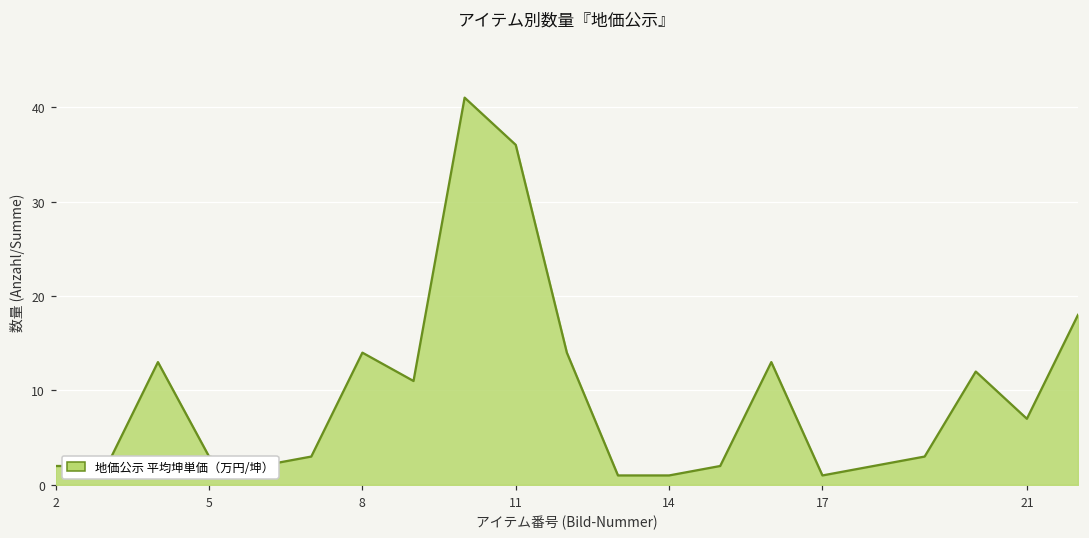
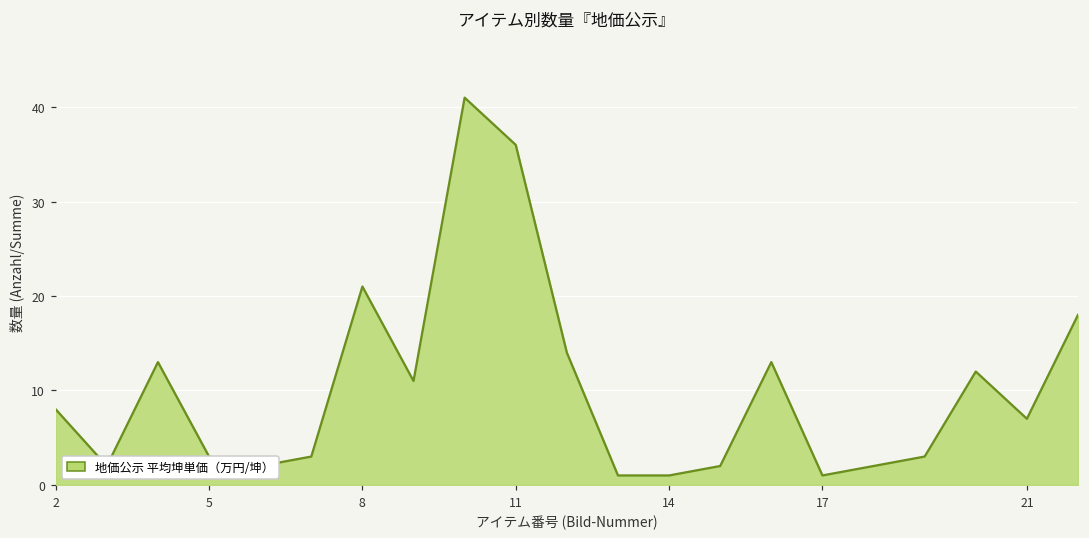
2: 2 -> 8
8: 14 -> 21
